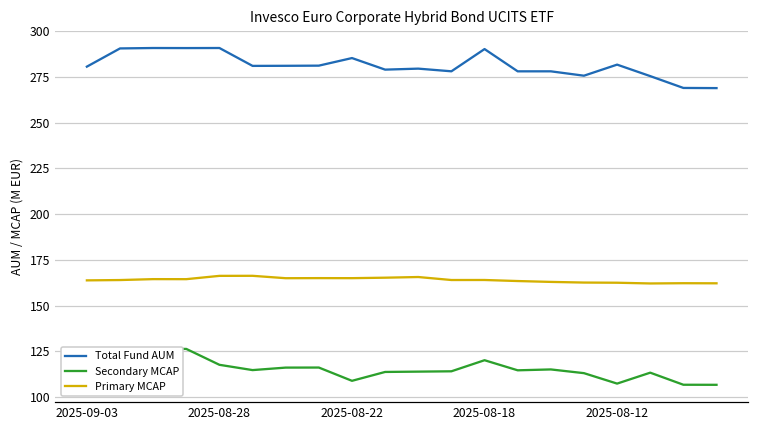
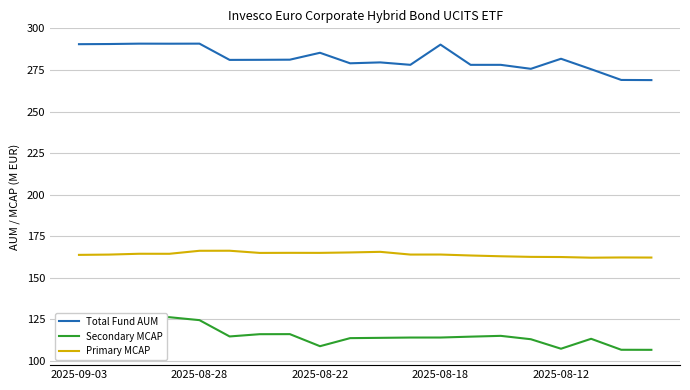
Total Fund AUM, 2025-09-03: 281 -> 291
Secondary MCAP, 2025-08-28: 118 -> 125
Secondary MCAP, 2025-08-18: 120 -> 114
